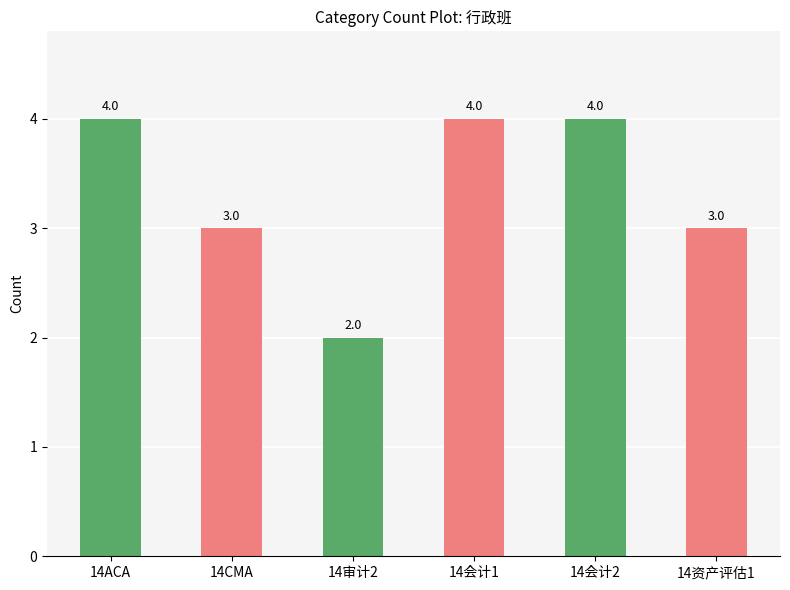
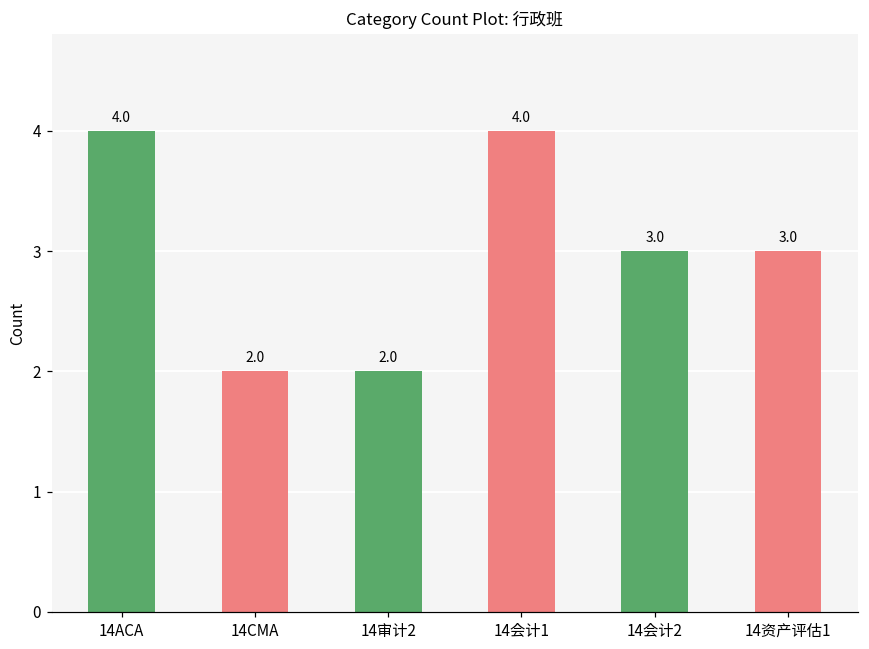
14CMA: 3.0 -> 2.0
14会计2: 4.0 -> 3.0
